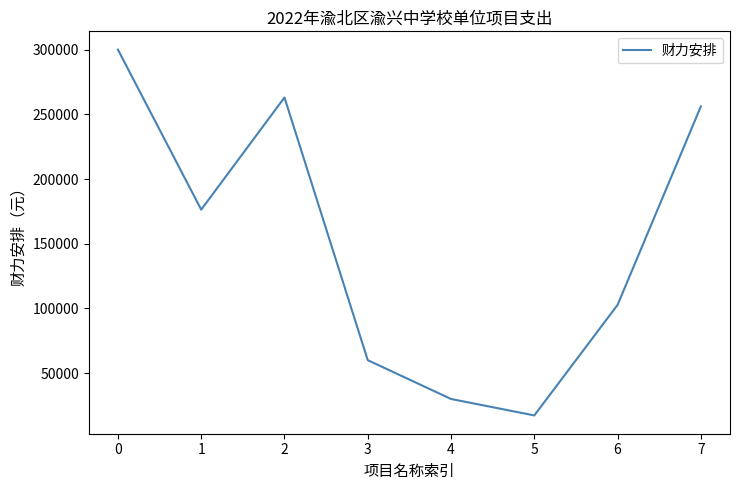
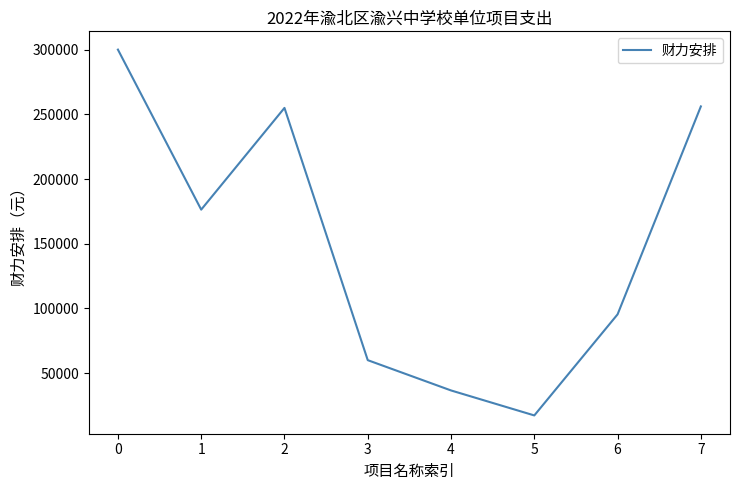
2: 263000 -> 255000
4: 30000 -> 37000
6: 103000 -> 95000
